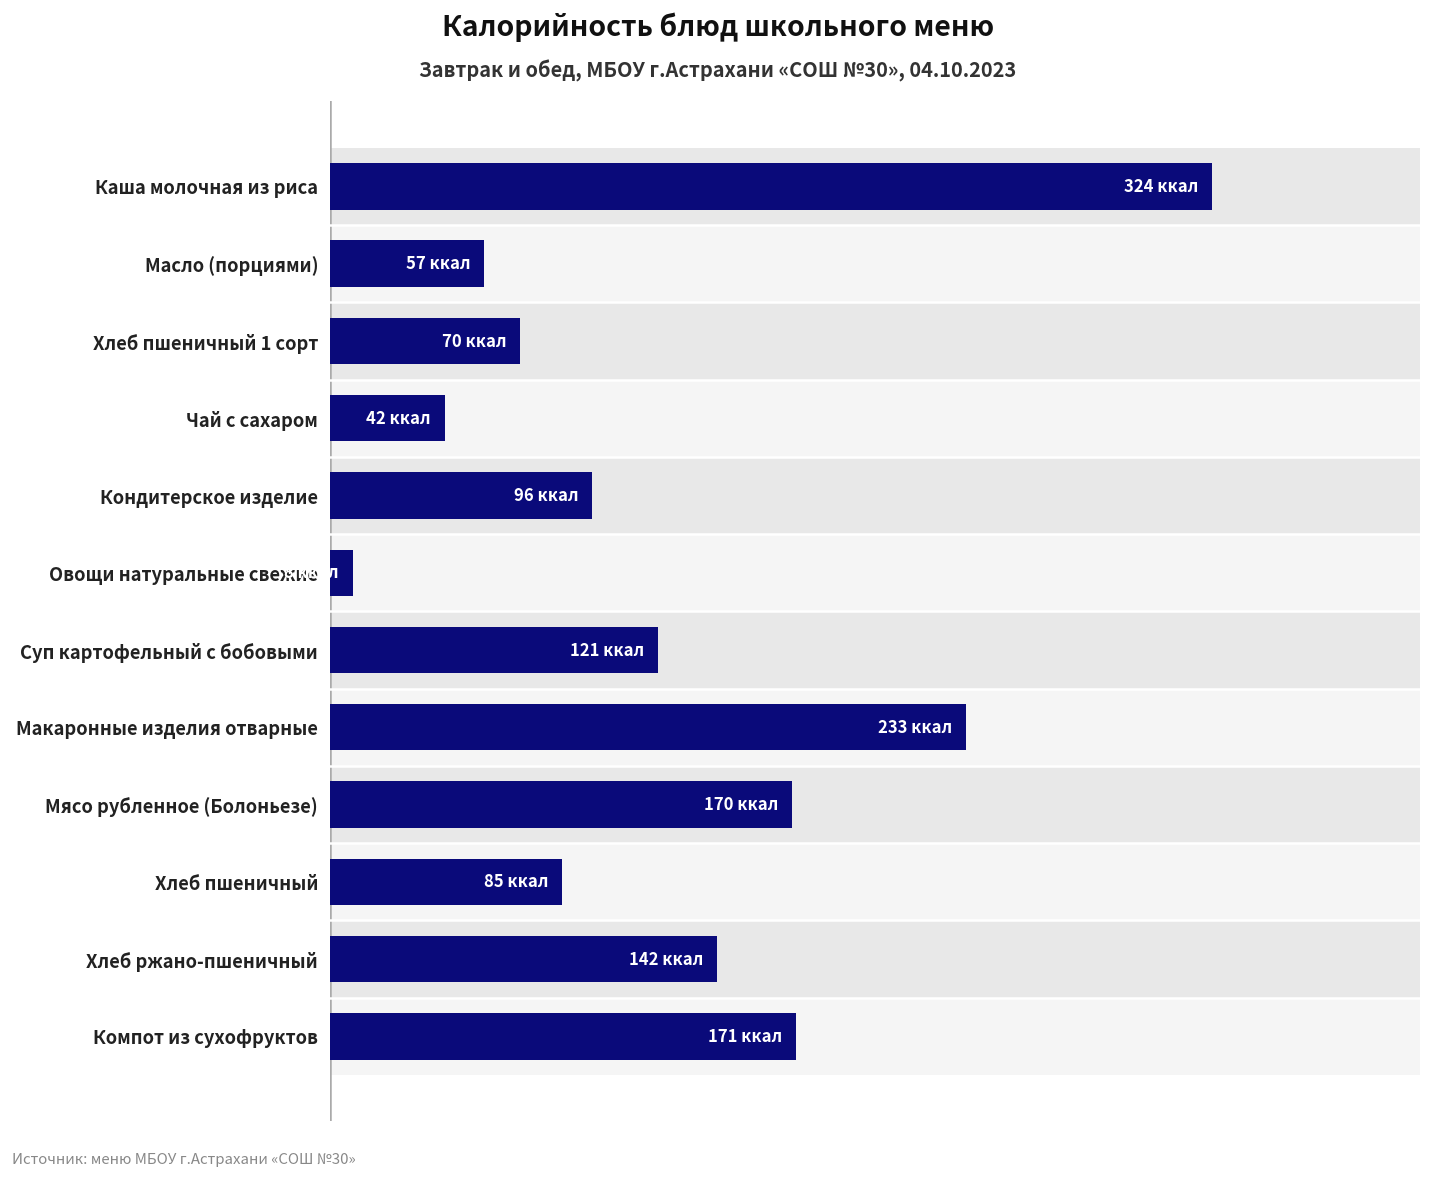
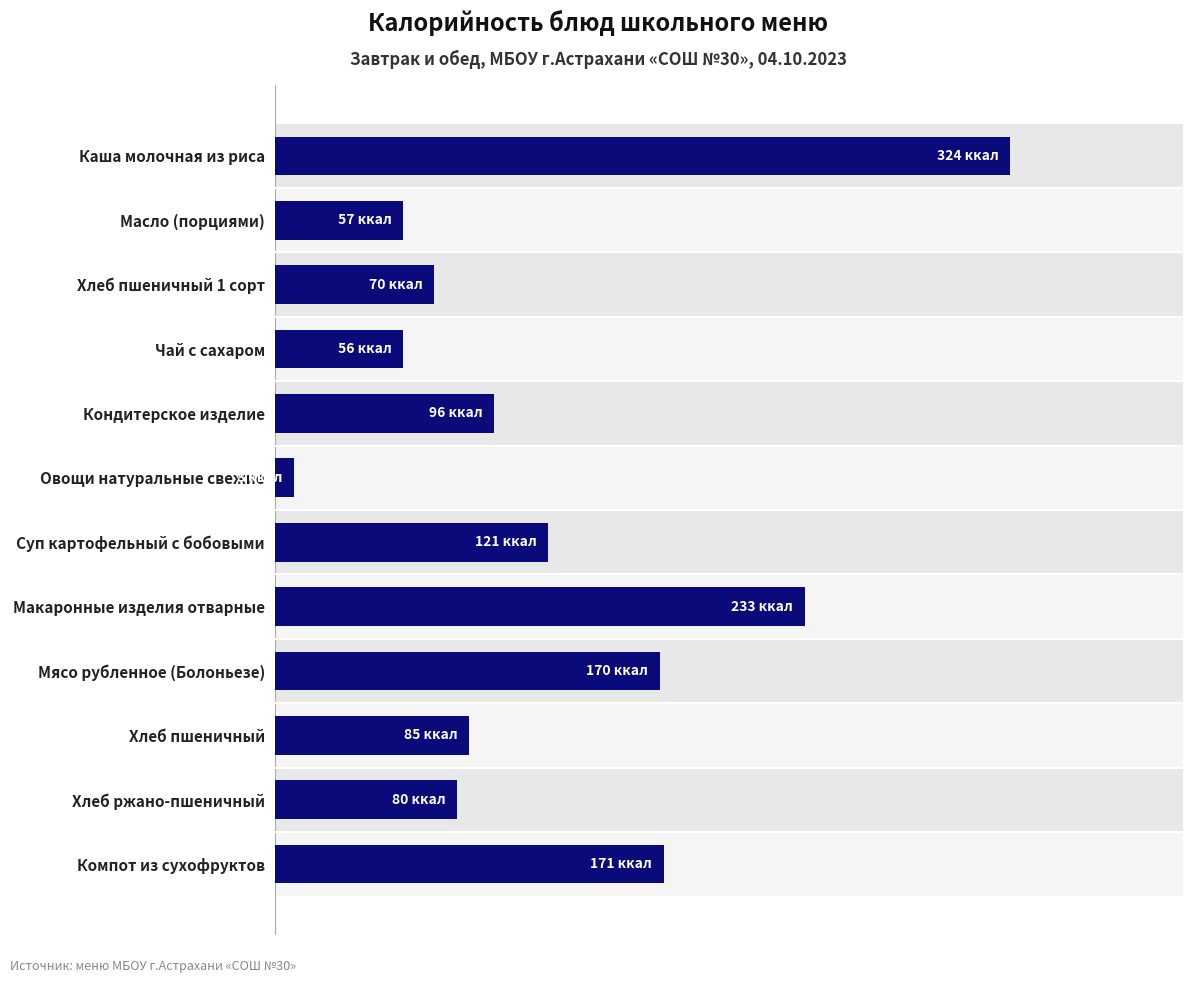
Чай с сахаром: 42 -> 56
Хлеб ржано-пшеничный: 142 -> 80
